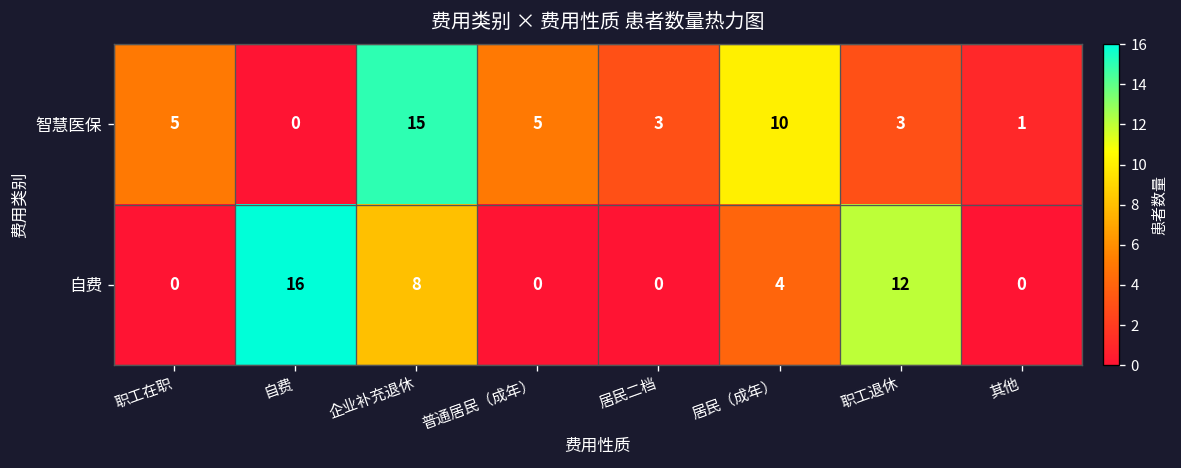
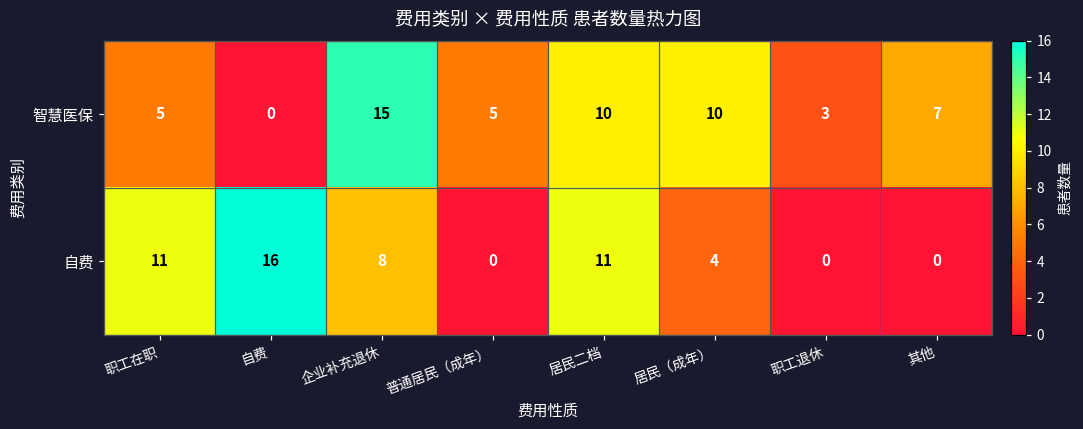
智慧医保, 居民二档: 3 -> 10
智慧医保, 其他: 1 -> 7
自费, 职工在职: 0 -> 11
自费, 居民二档: 0 -> 11
自费, 职工退休: 12 -> 0
